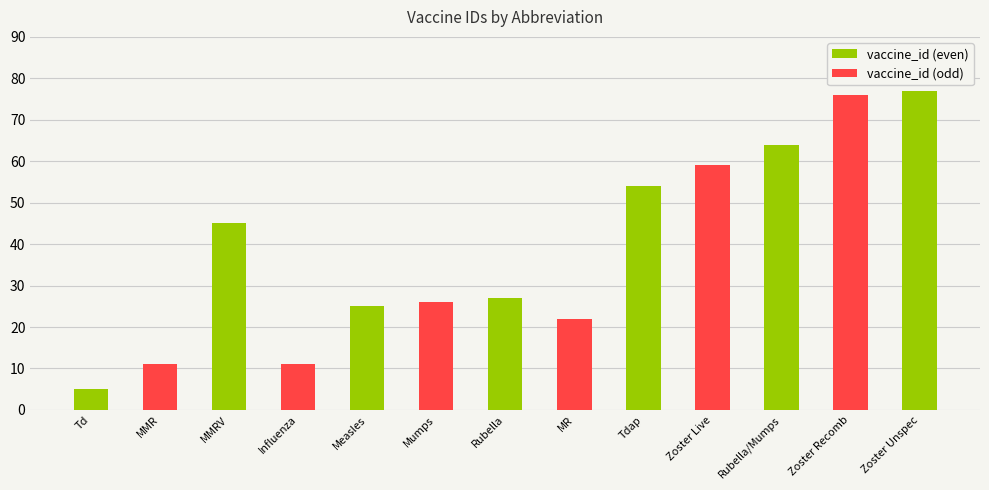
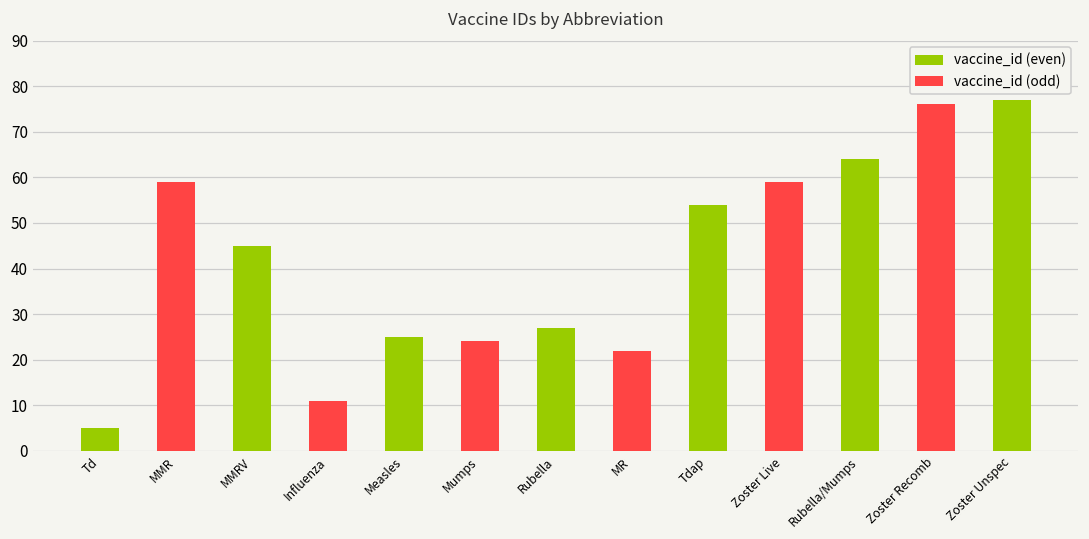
vaccine_id (odd), MMR: 11 -> 59
vaccine_id (odd), Mumps: 26 -> 24
